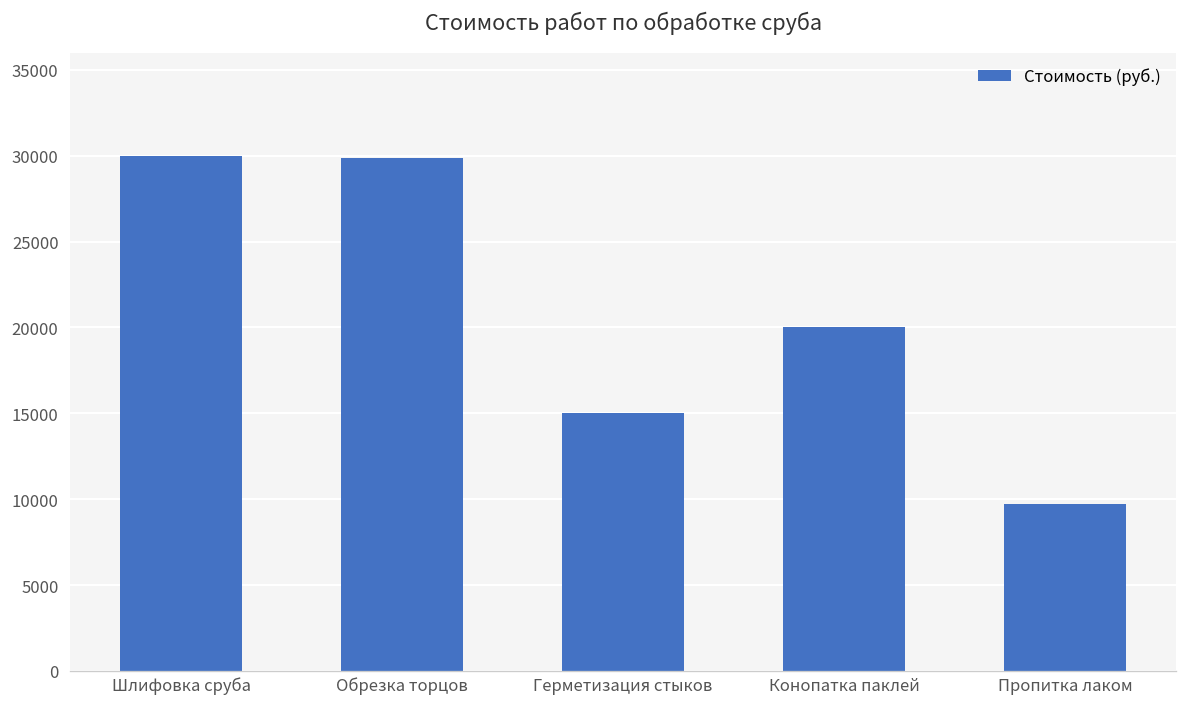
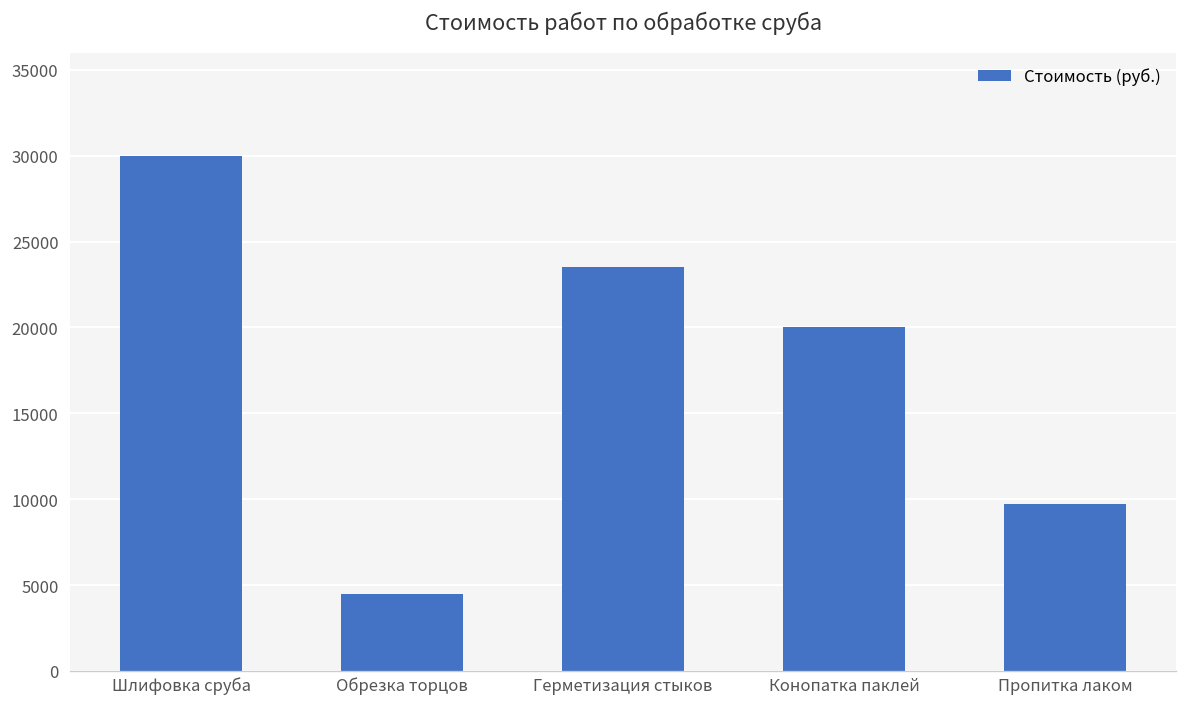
Обрезка торцов: 29900 -> 4500
Герметизация стыков: 15000 -> 23500
